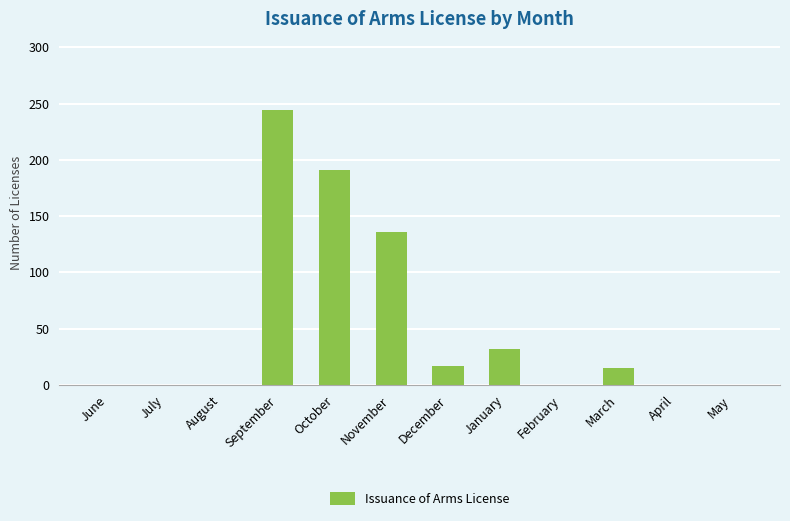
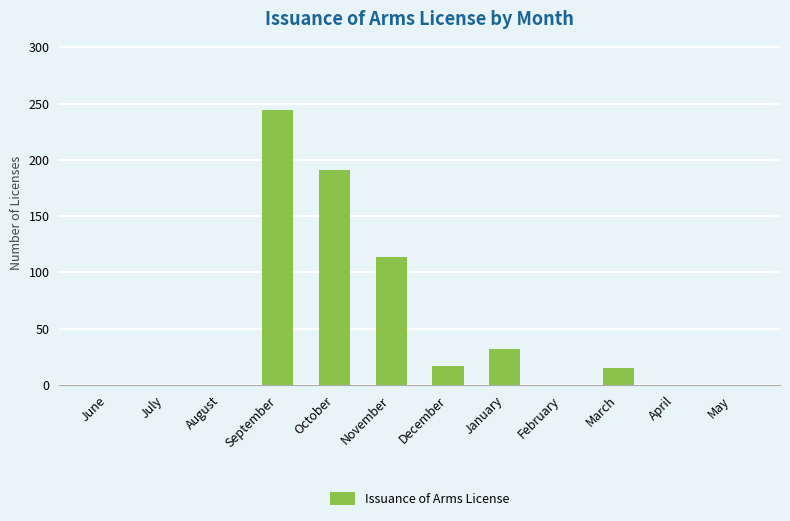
November: 136 -> 114
